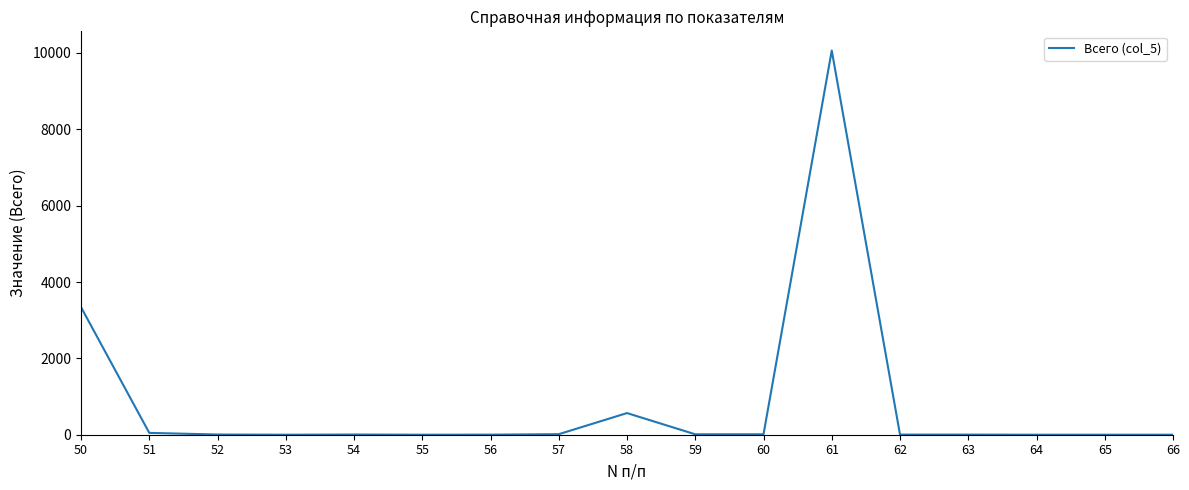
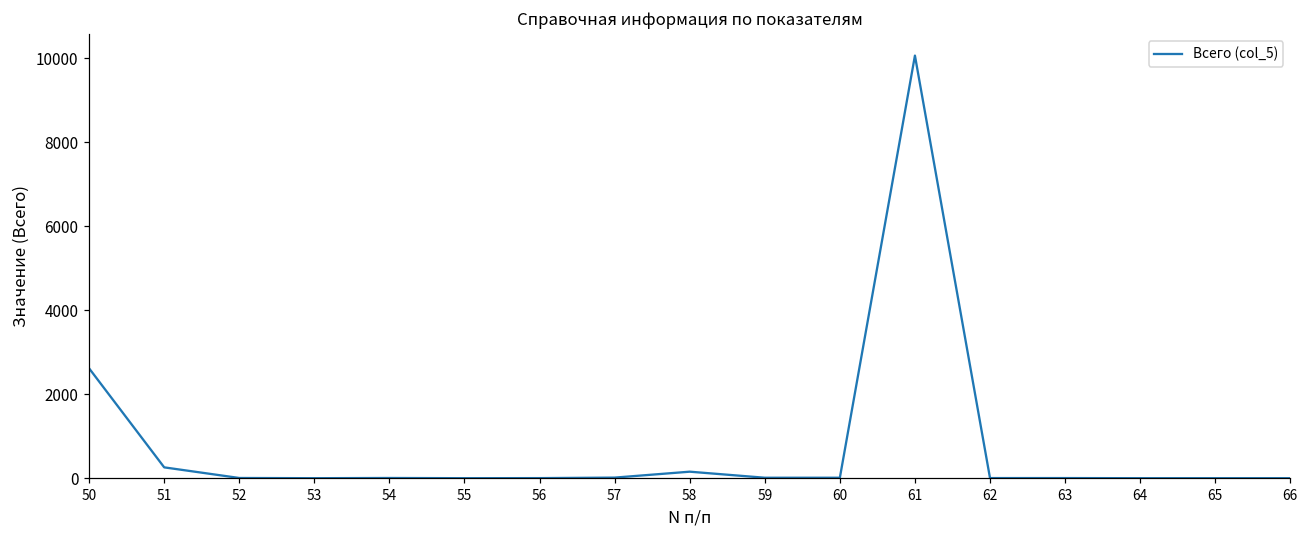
50: 3300 -> 2600
51: 0 -> 300
58: 600 -> 200
